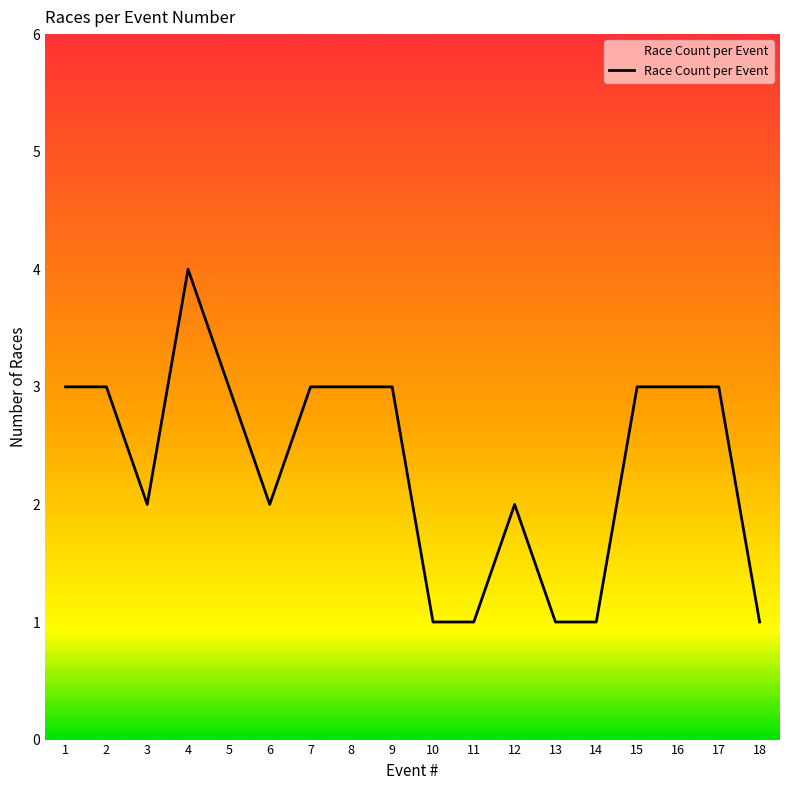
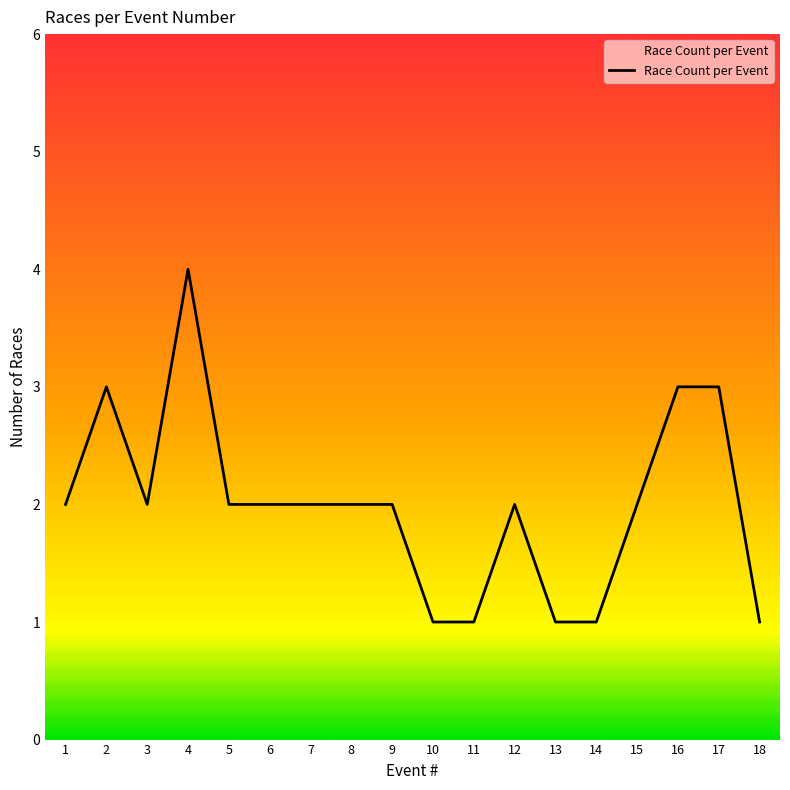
1: 3 -> 2
5: 3 -> 2
7: 3 -> 2
8: 3 -> 2
9: 3 -> 2
15: 3 -> 2
